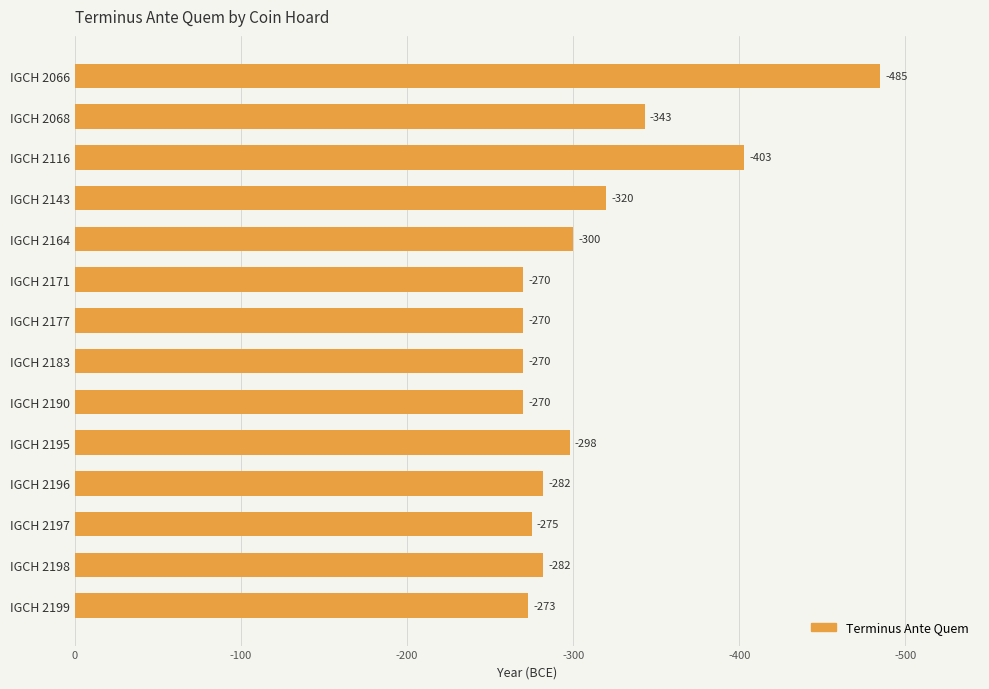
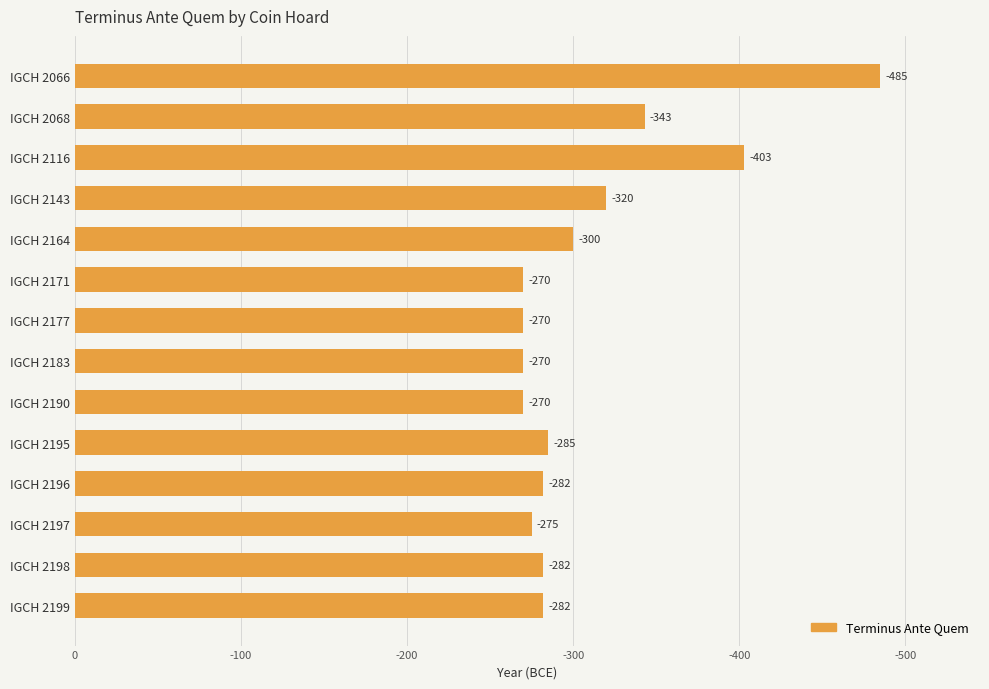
IGCH 2195: -298 -> -285
IGCH 2199: -273 -> -282
